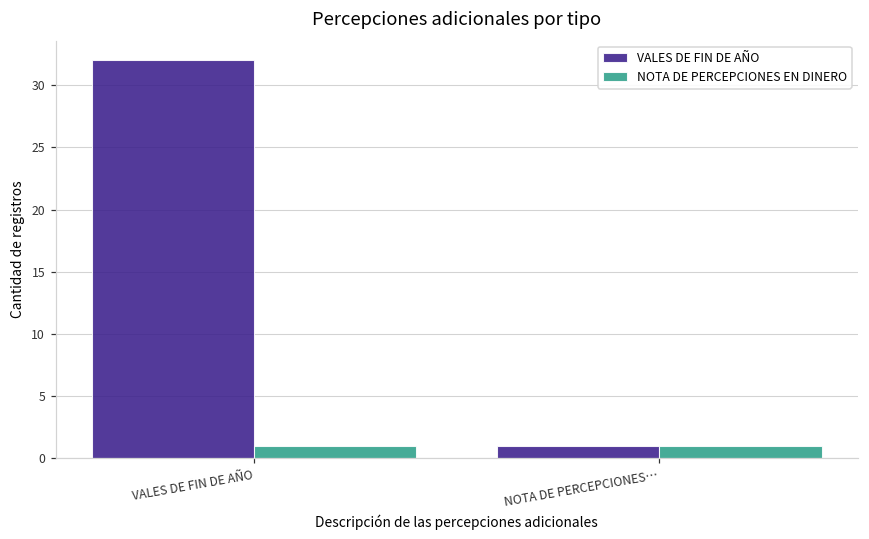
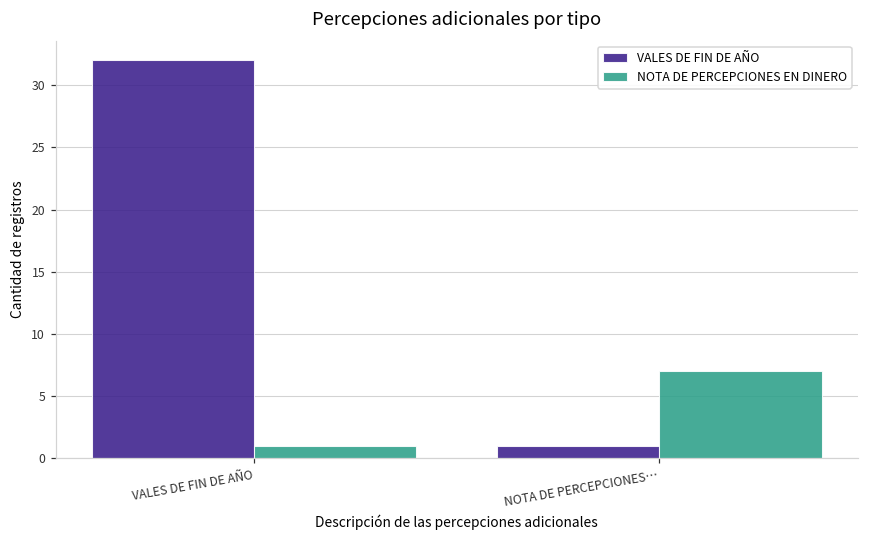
NOTA DE PERCEPCIONES EN DINERO, NOTA DE PERCEPCIONES…: 1 -> 7
